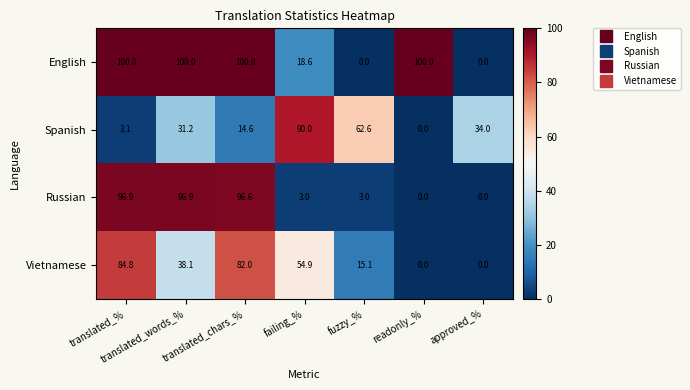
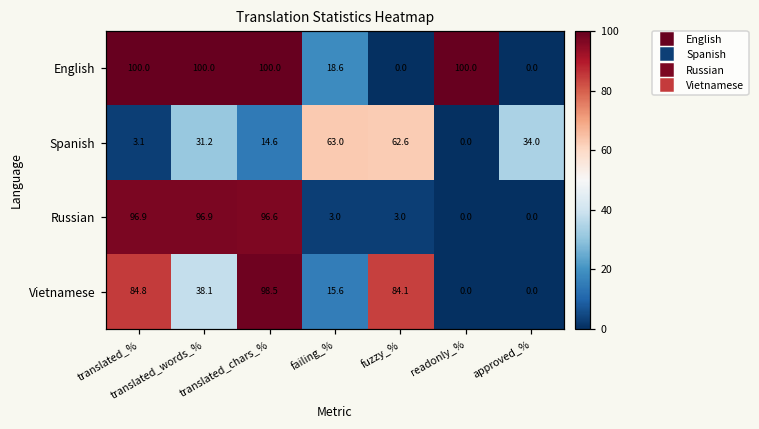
Spanish, failing_%: 90.0 -> 63.0
Vietnamese, translated_chars_%: 82.0 -> 98.5
Vietnamese, failing_%: 54.9 -> 15.6
Vietnamese, fuzzy_%: 15.1 -> 84.1
